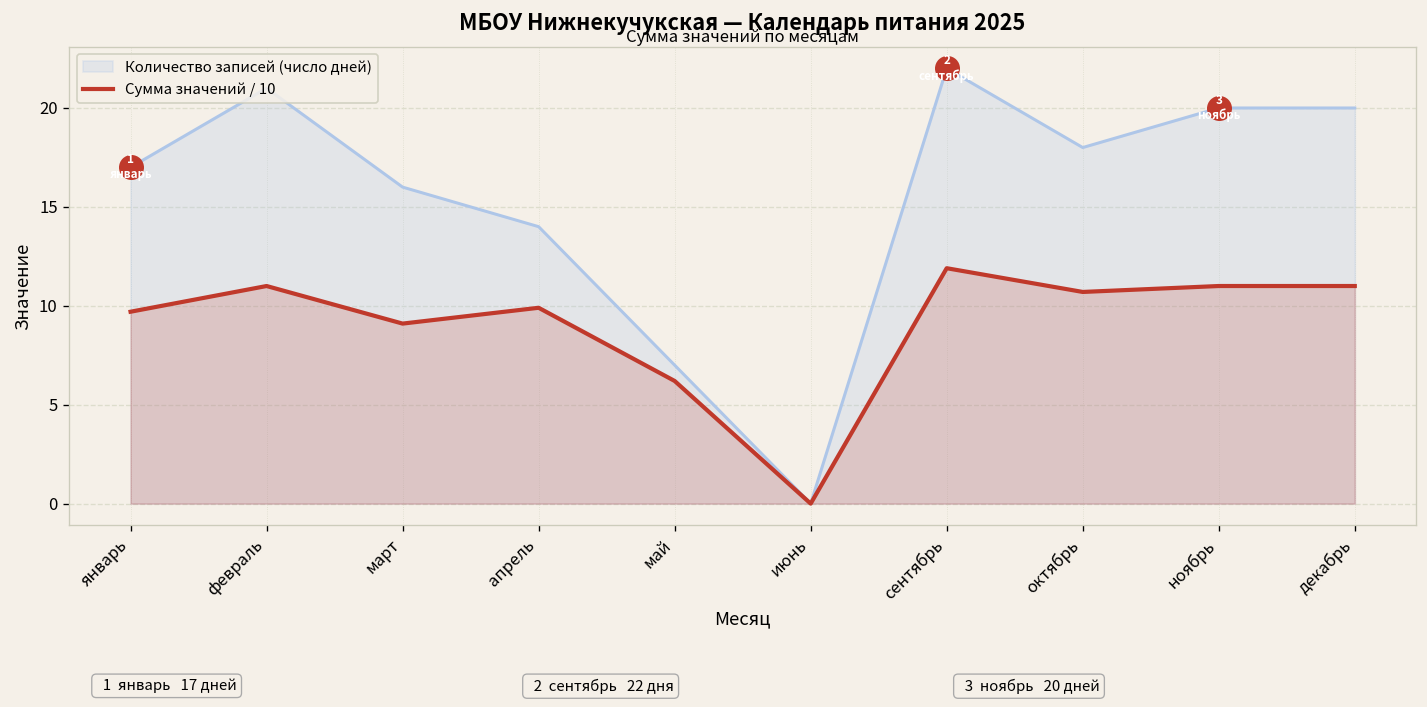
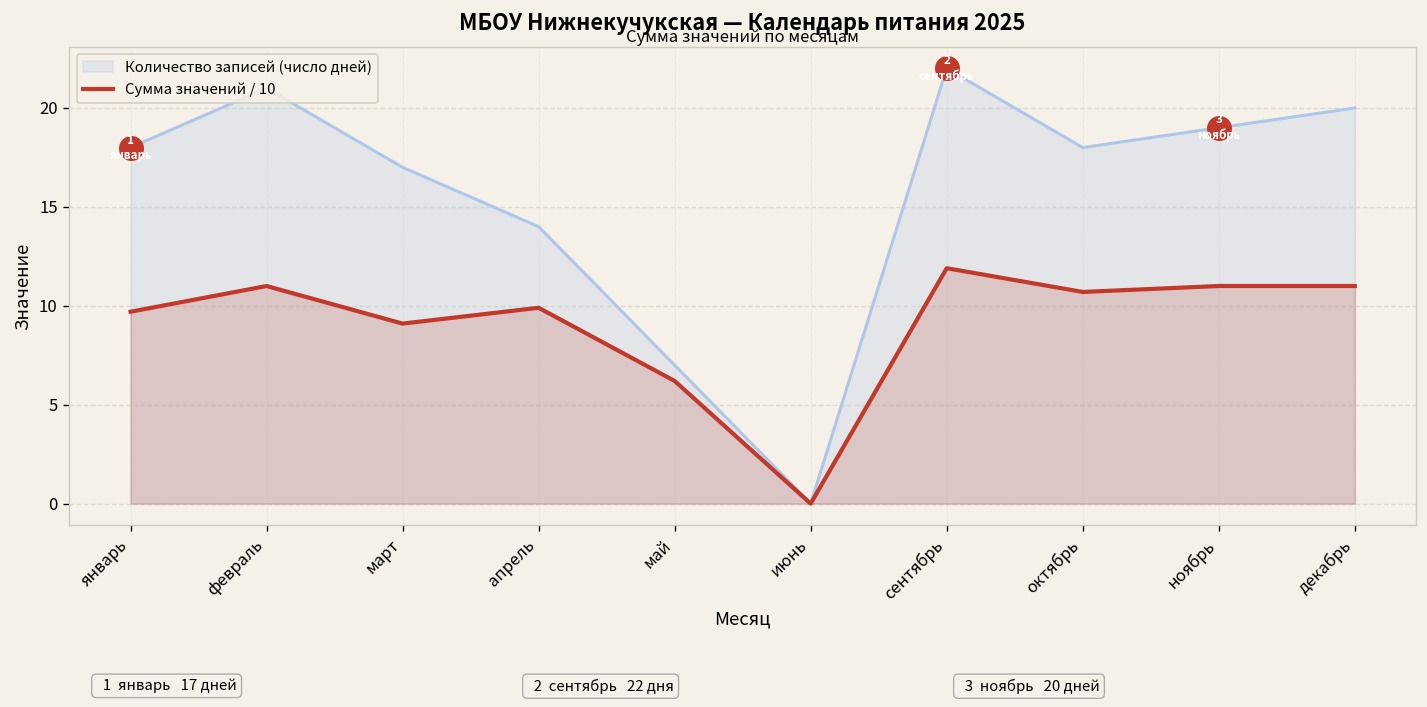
Количество записей (число дней), январь: 17 -> 18
Количество записей (число дней), март: 16 -> 17
Количество записей (число дней), ноябрь: 20 -> 19
